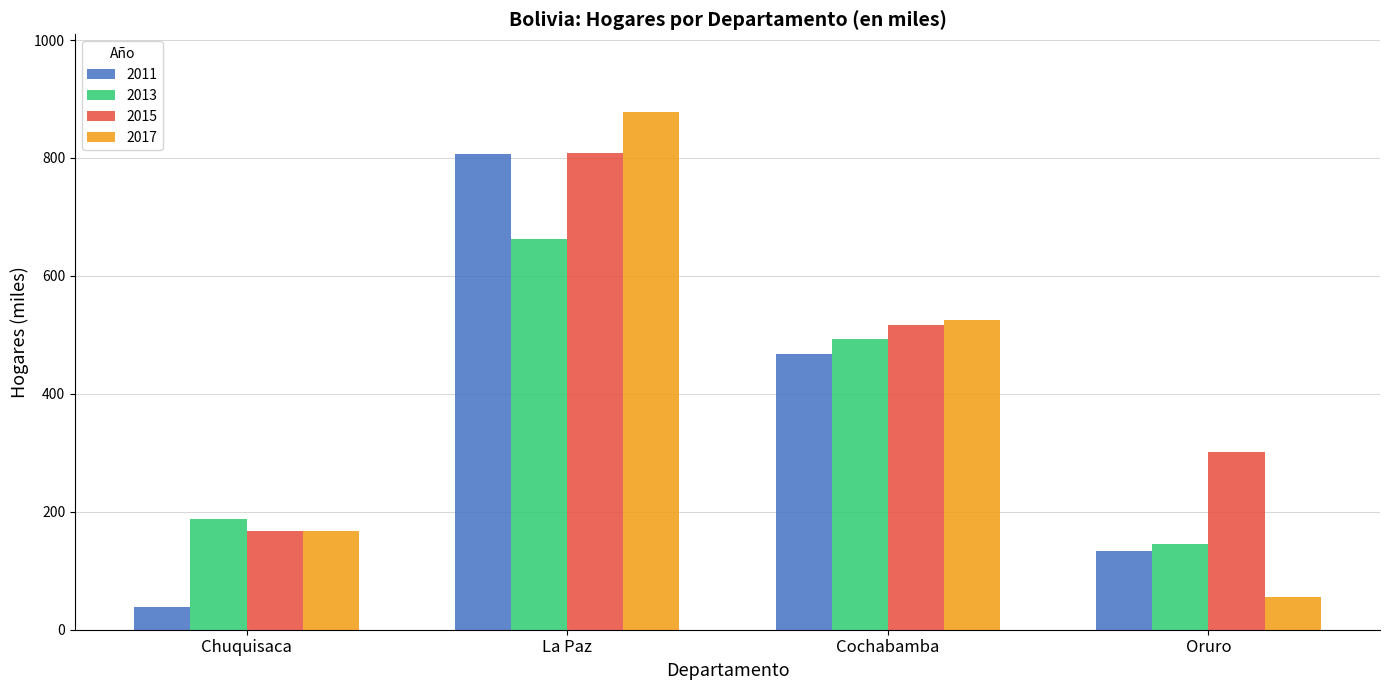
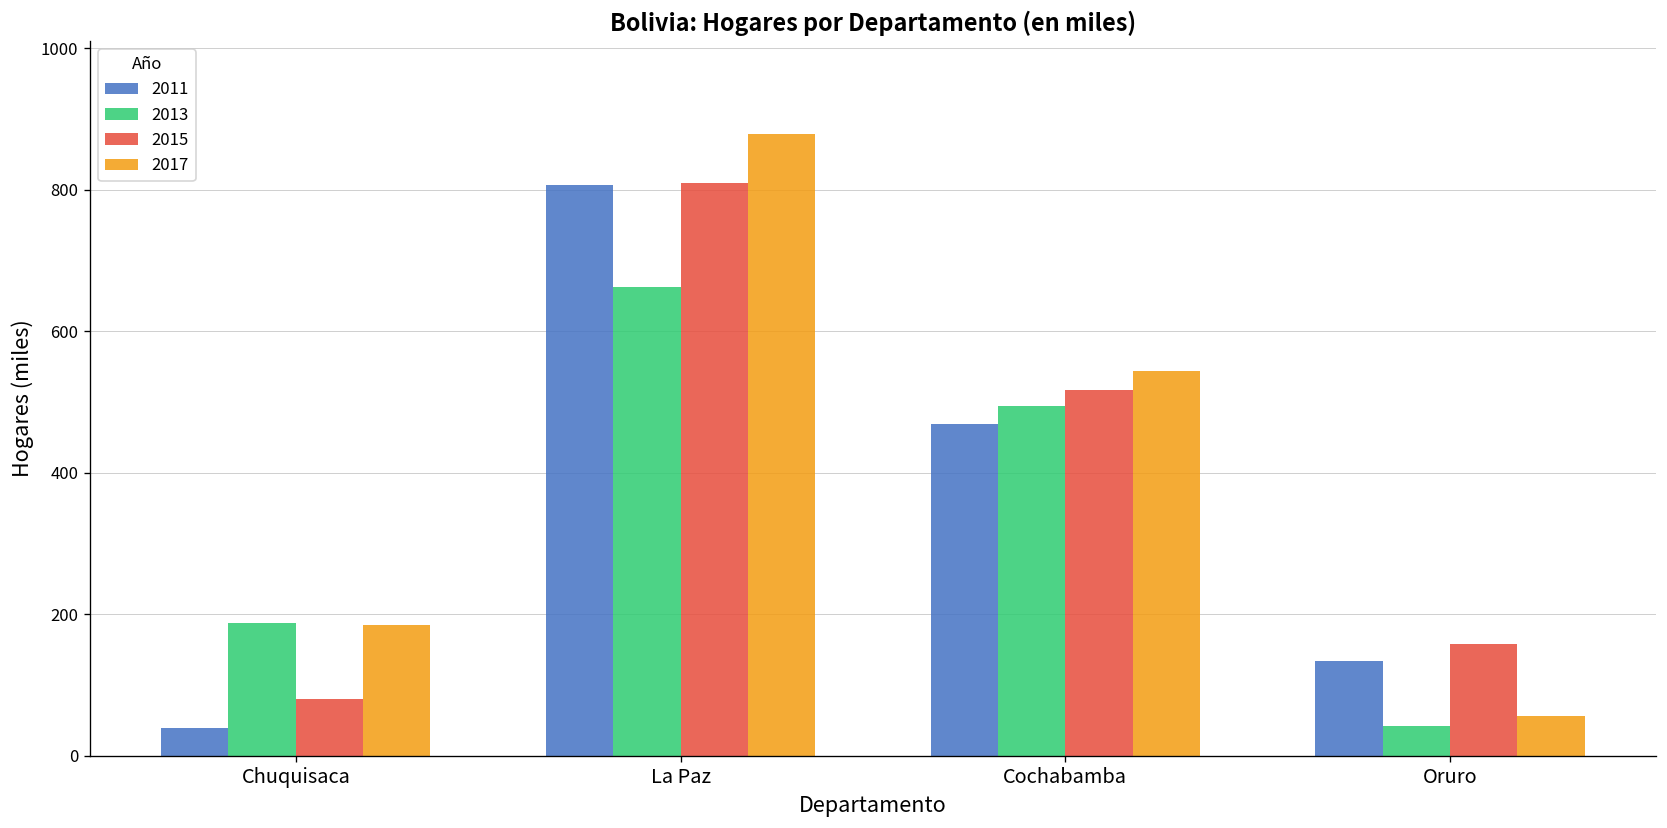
2015, Chuquisaca: 170 -> 80
2017, Chuquisaca: 170 -> 190
2017, Cochabamba: 520 -> 540
2013, Oruro: 150 -> 40
2015, Oruro: 300 -> 160
